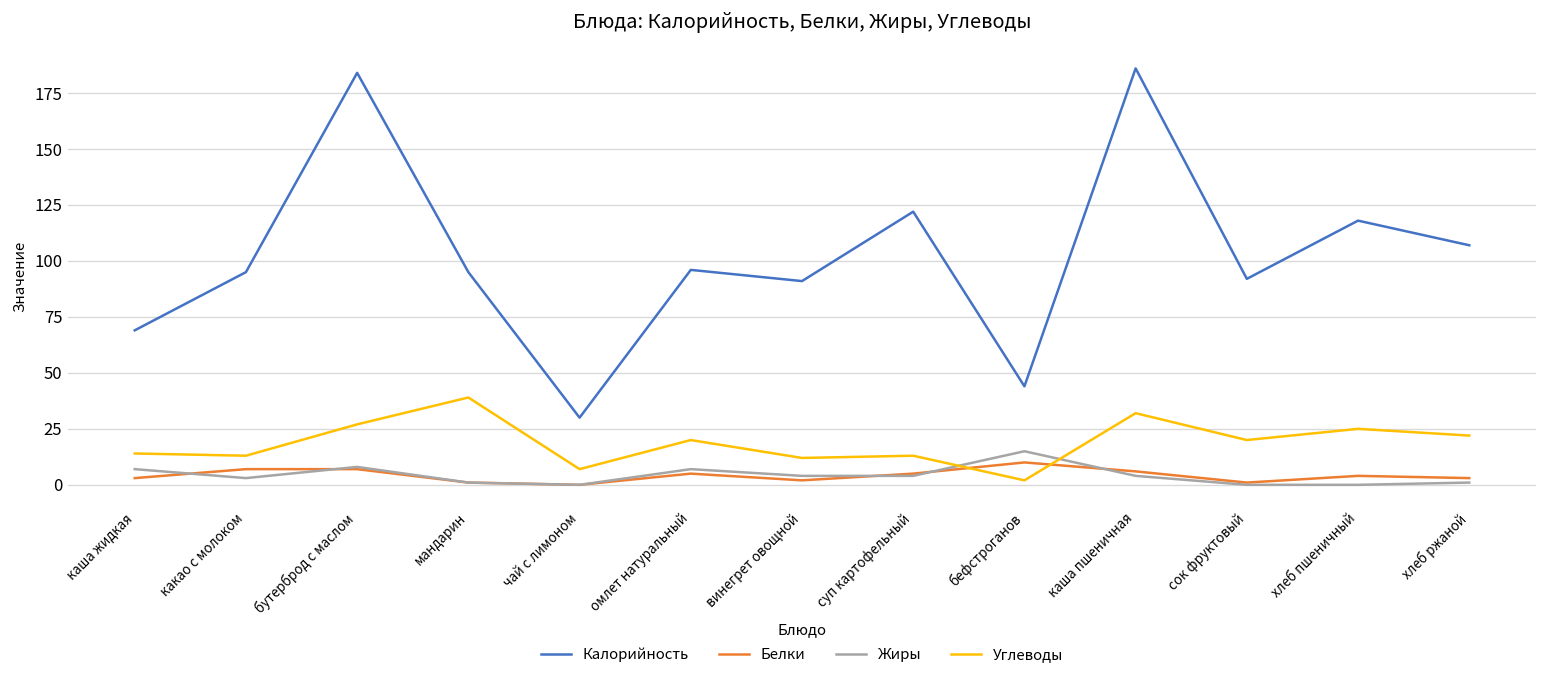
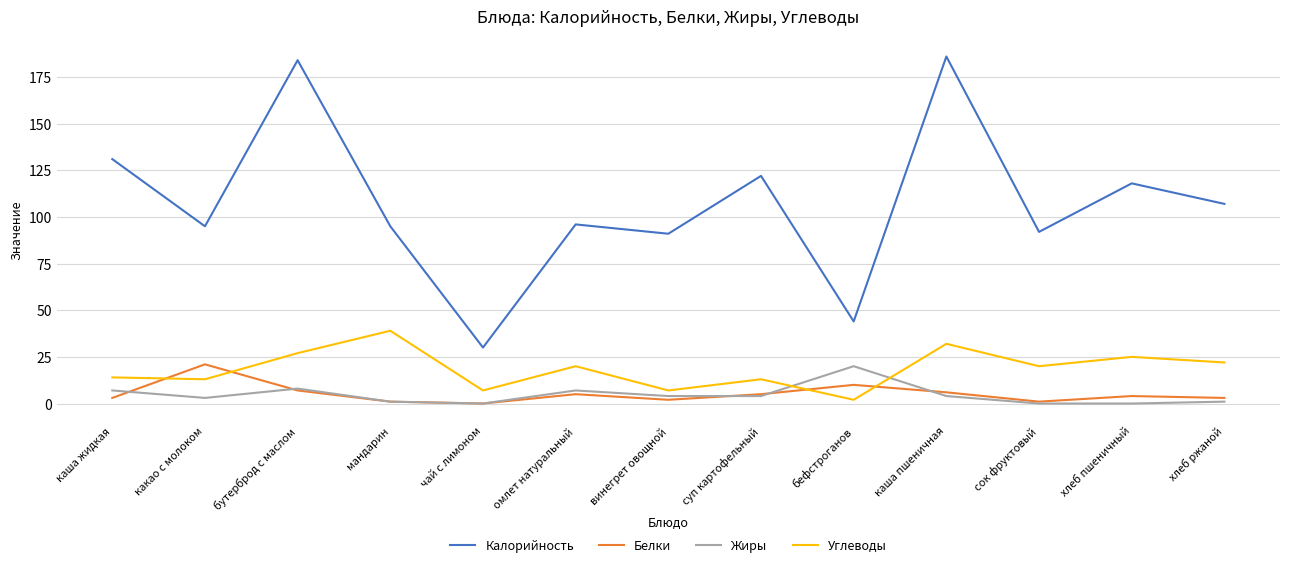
Калорийность, каша жидкая: 69 -> 131
Белки, какао с молоком: 7 -> 21
Углеводы, винегрет овощной: 12 -> 7
Жиры, бефстроганов: 15 -> 20
